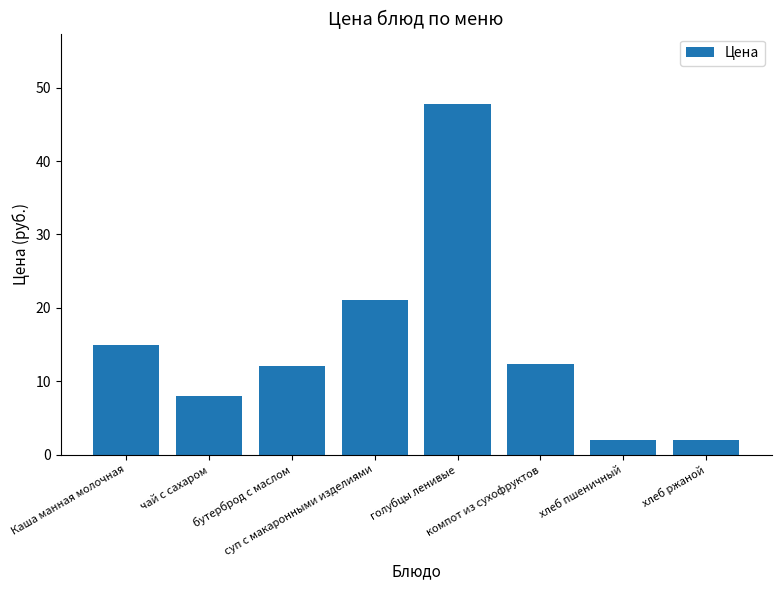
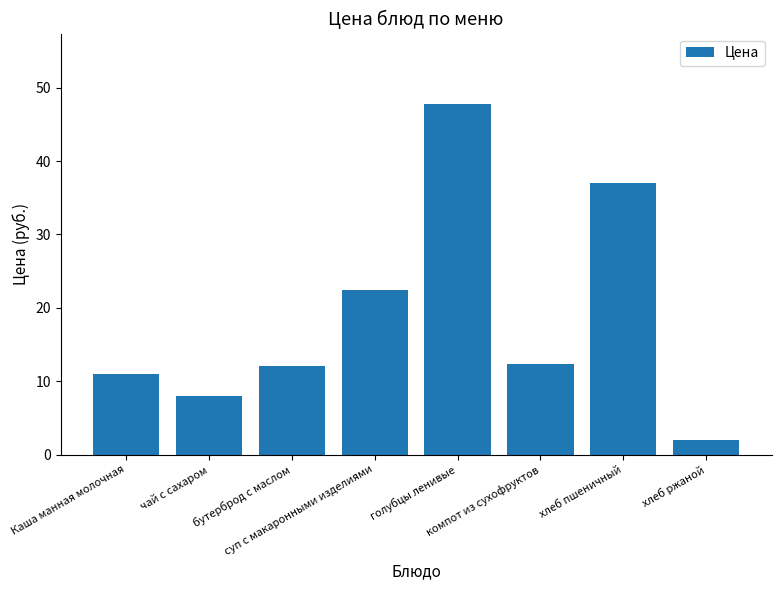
Каша манная молочная: 15 -> 11
суп с макаронными изделиями: 21 -> 22
хлеб пшеничный: 2 -> 37
